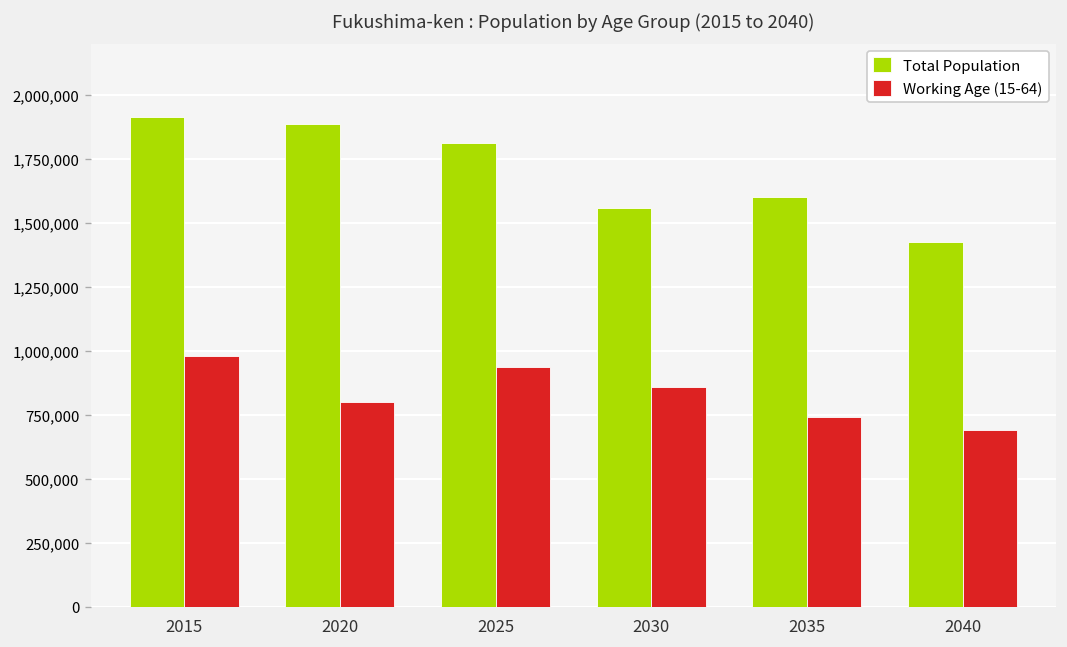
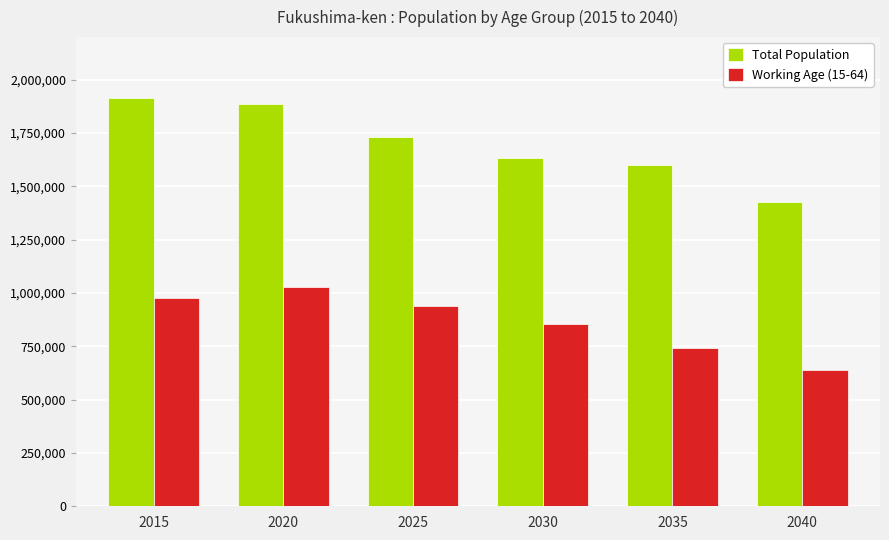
Working Age (15-64), 2020: 800,000 -> 1,030,000
Total Population, 2025: 1,810,000 -> 1,730,000
Total Population, 2030: 1,560,000 -> 1,640,000
Working Age (15-64), 2040: 690,000 -> 640,000
